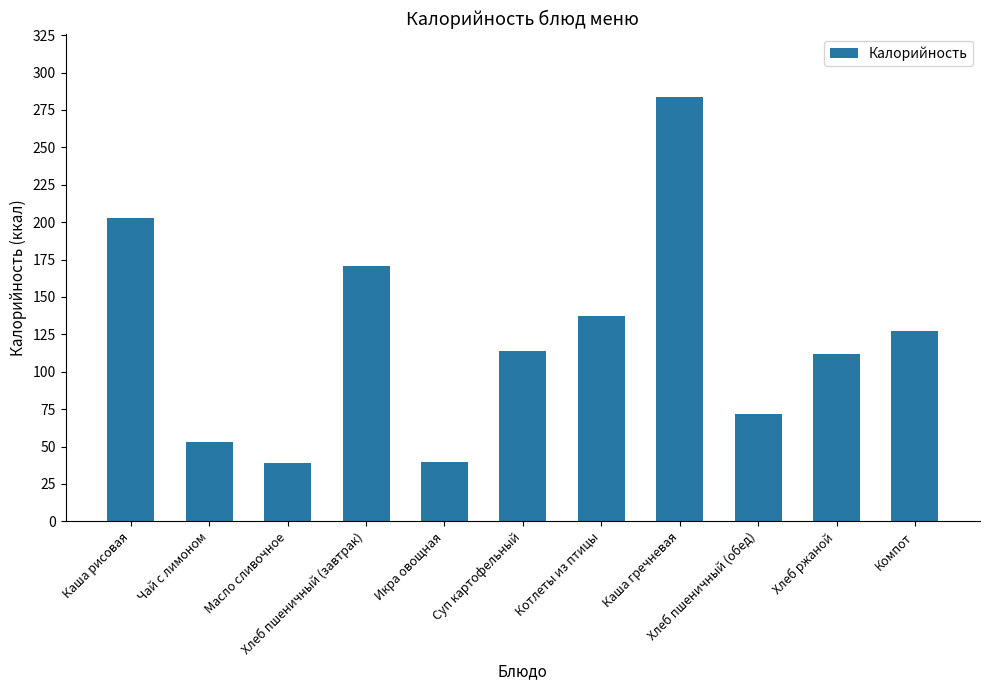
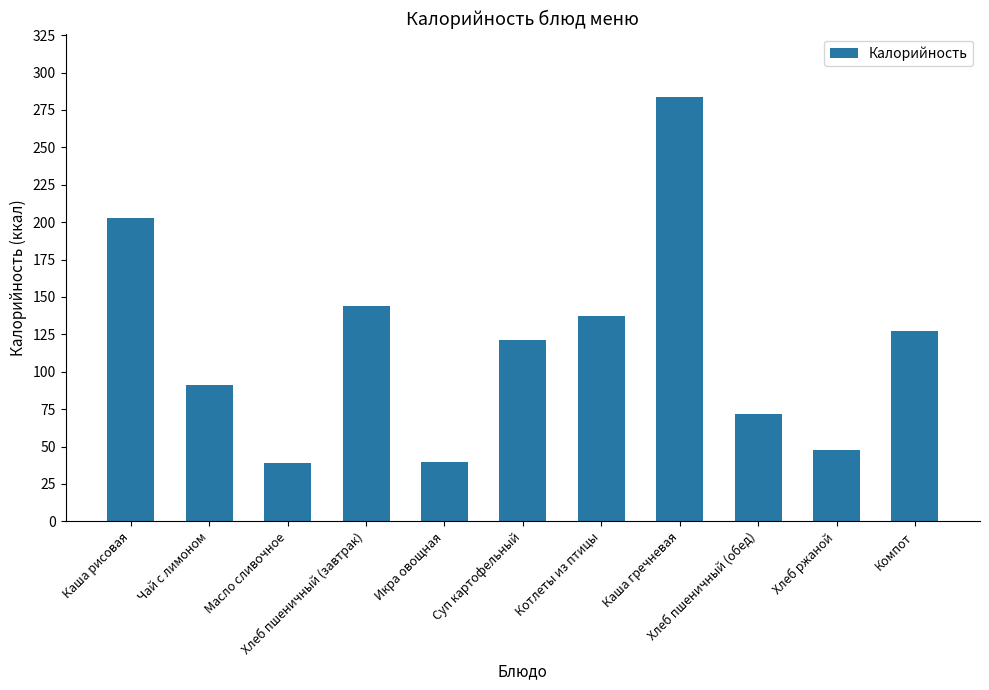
Чай с лимоном: 53 -> 91
Хлеб пшеничный (завтрак): 171 -> 144
Суп картофельный: 114 -> 121
Хлеб ржаной: 112 -> 48
